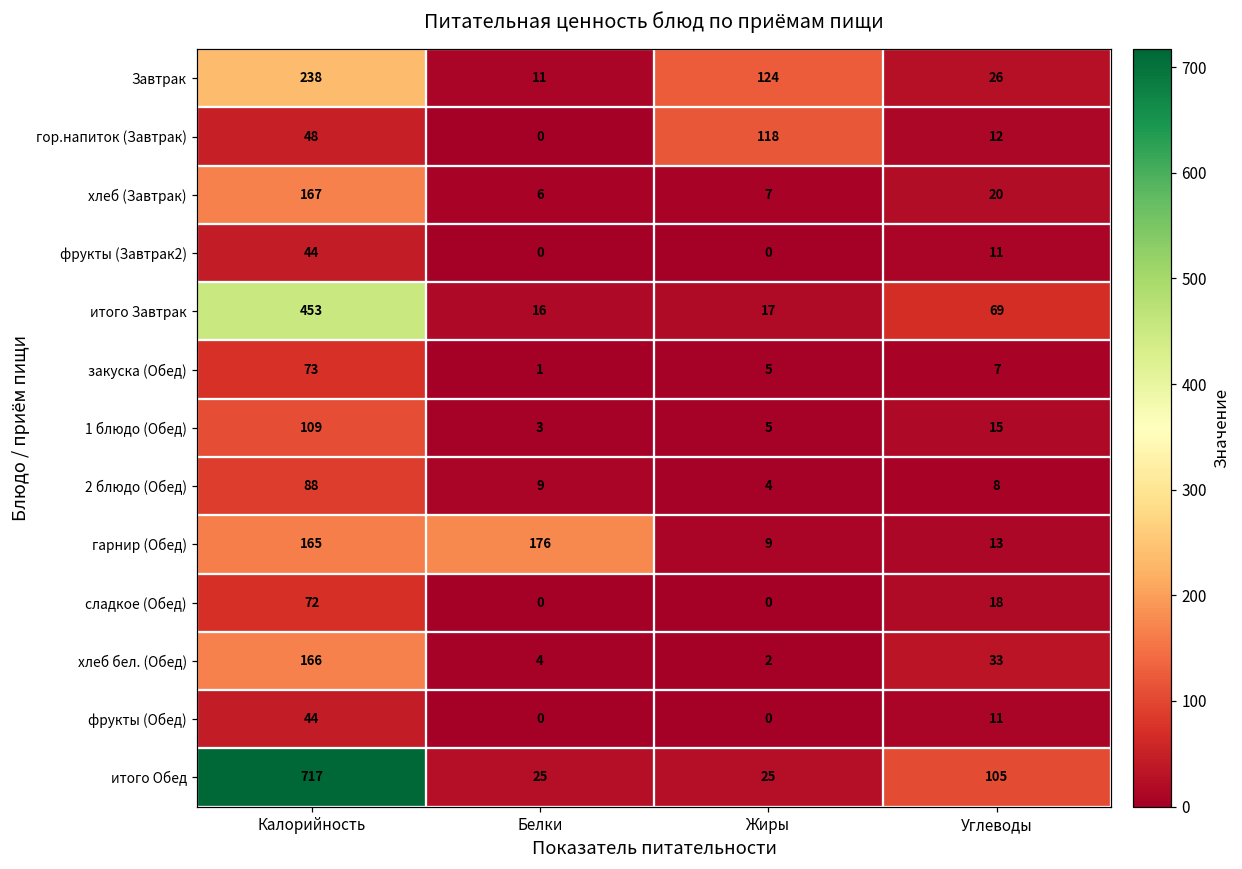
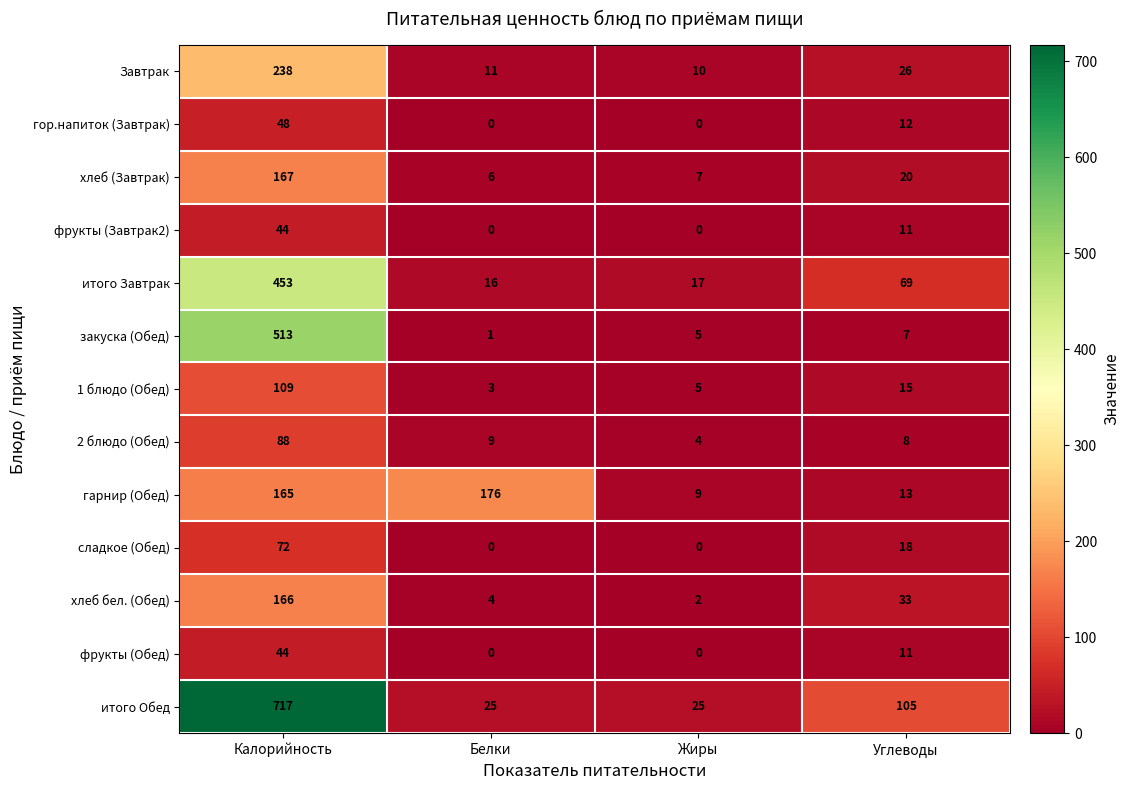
Завтрак, Жиры: 124 -> 10
гор.напиток (Завтрак), Жиры: 118 -> 0
закуска (Обед), Калорийность: 73 -> 513
